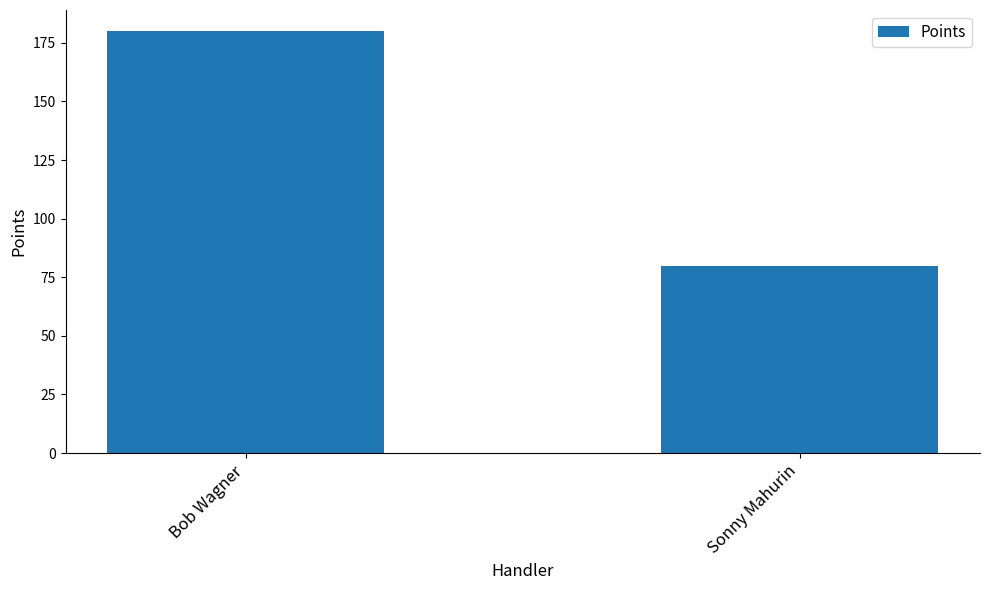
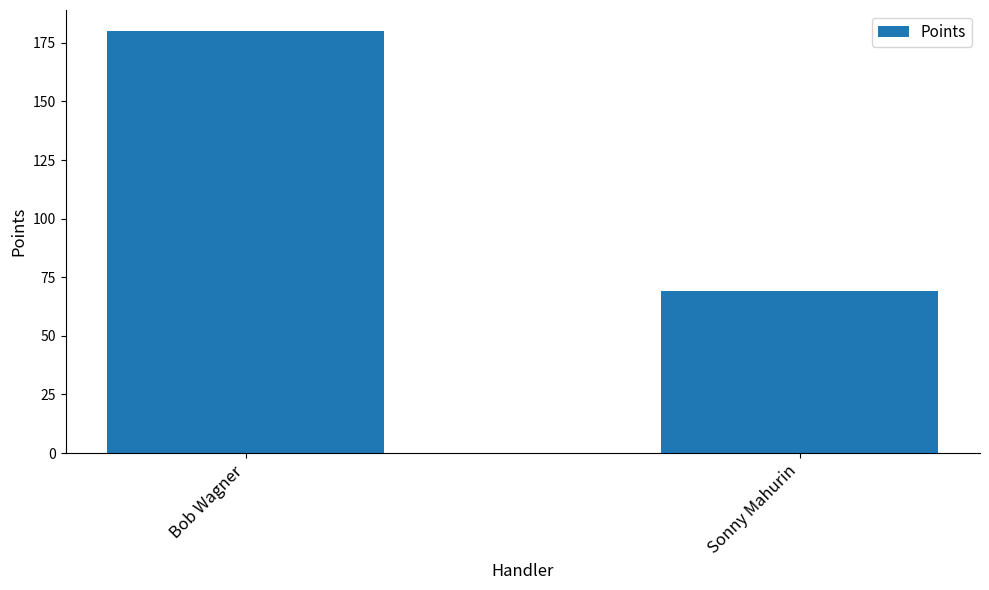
Sonny Mahurin: 80 -> 69
